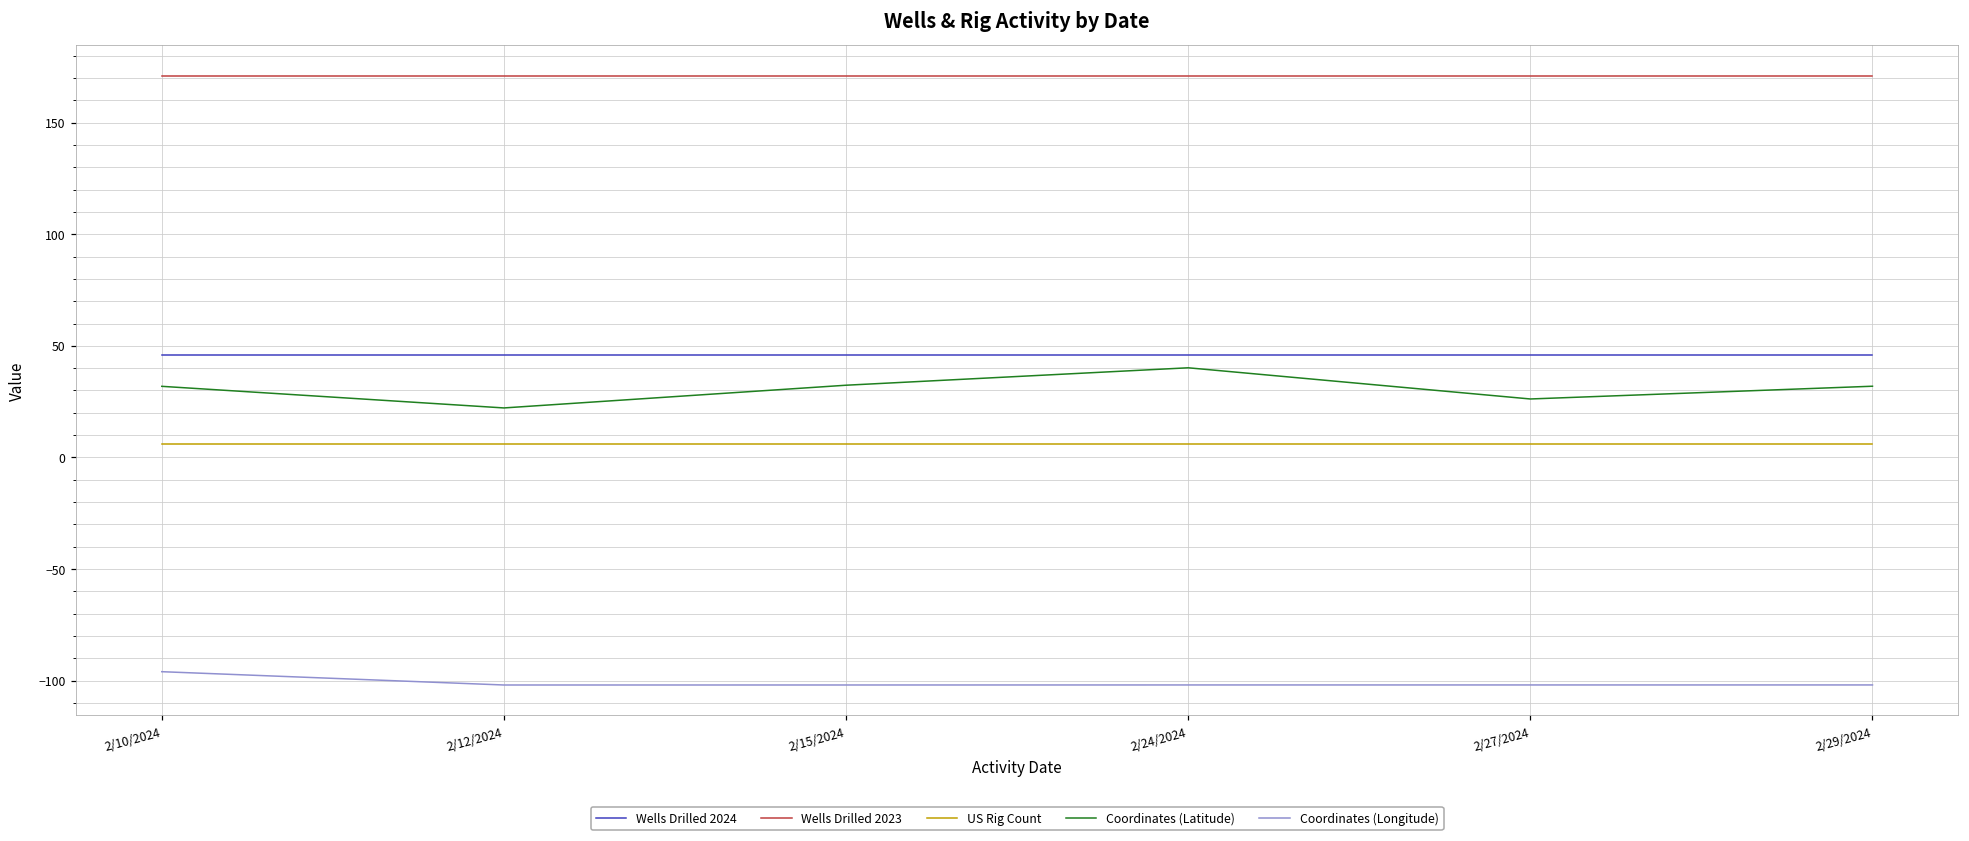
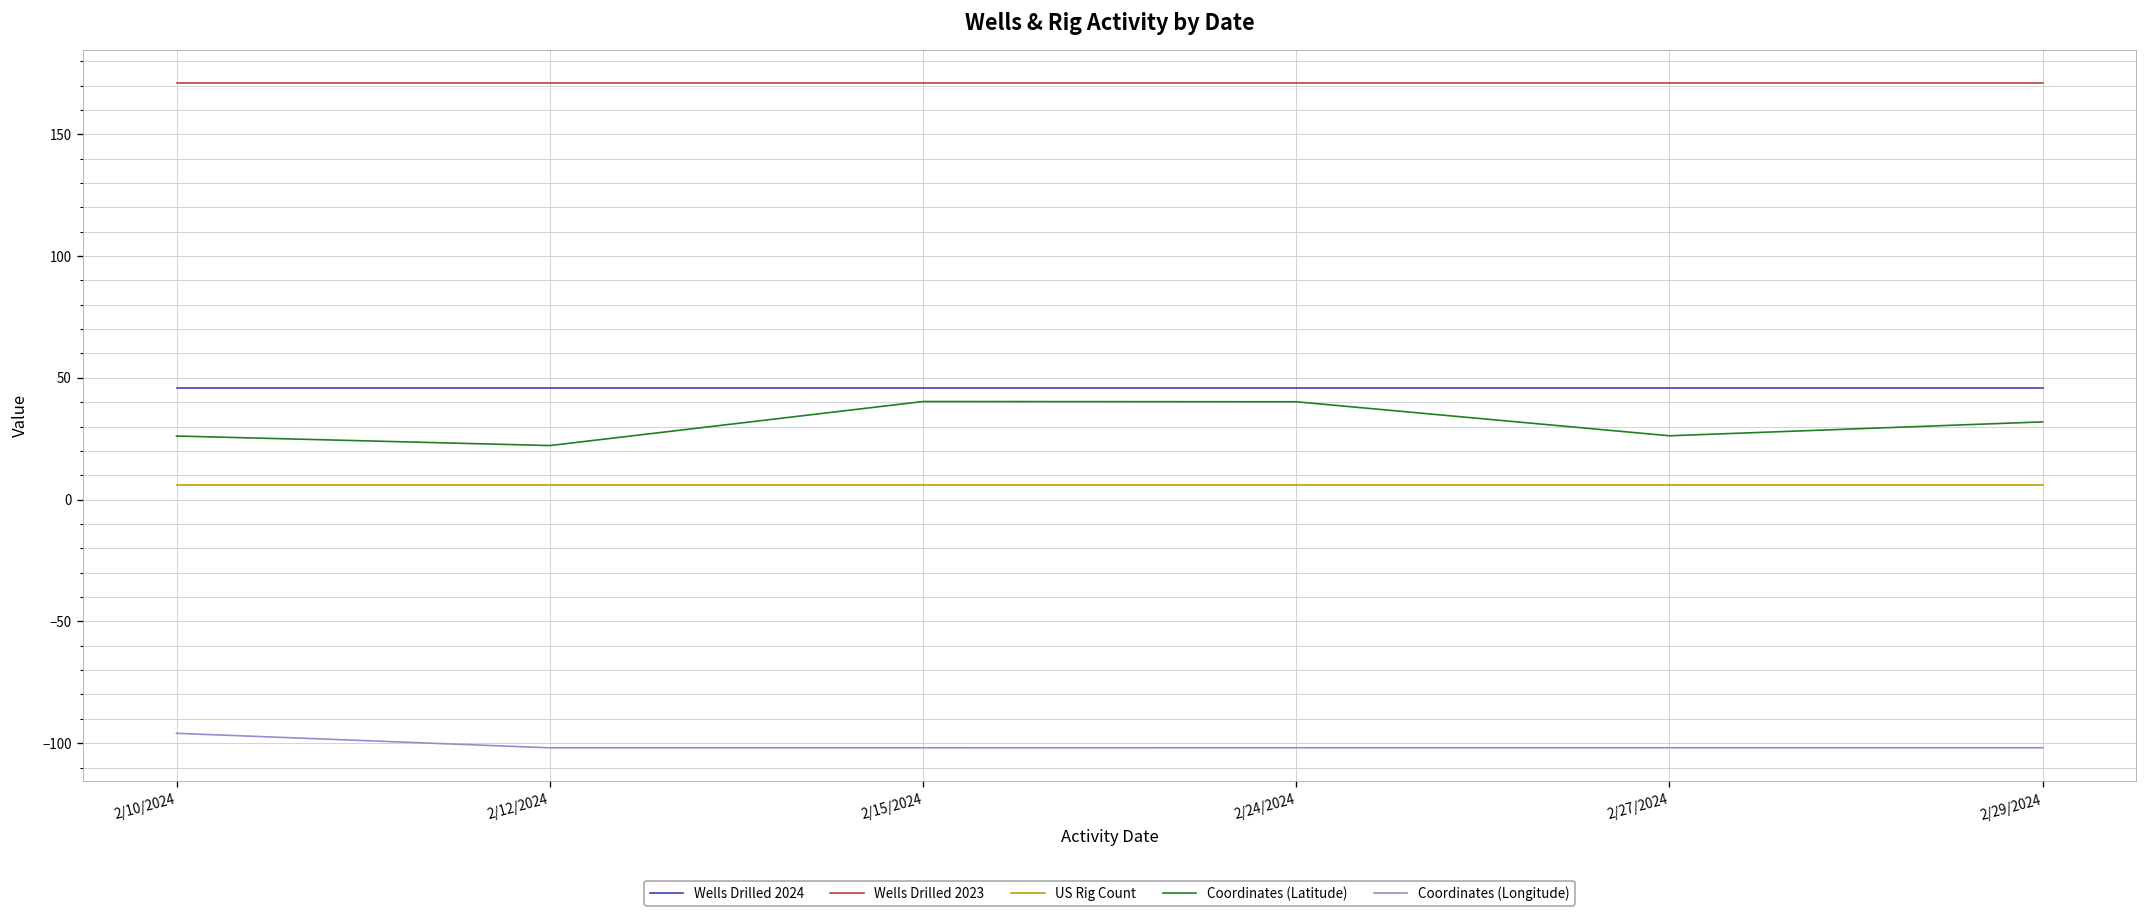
Coordinates (Latitude), 2/10/2024: 32 -> 26
Coordinates (Latitude), 2/15/2024: 32 -> 40
